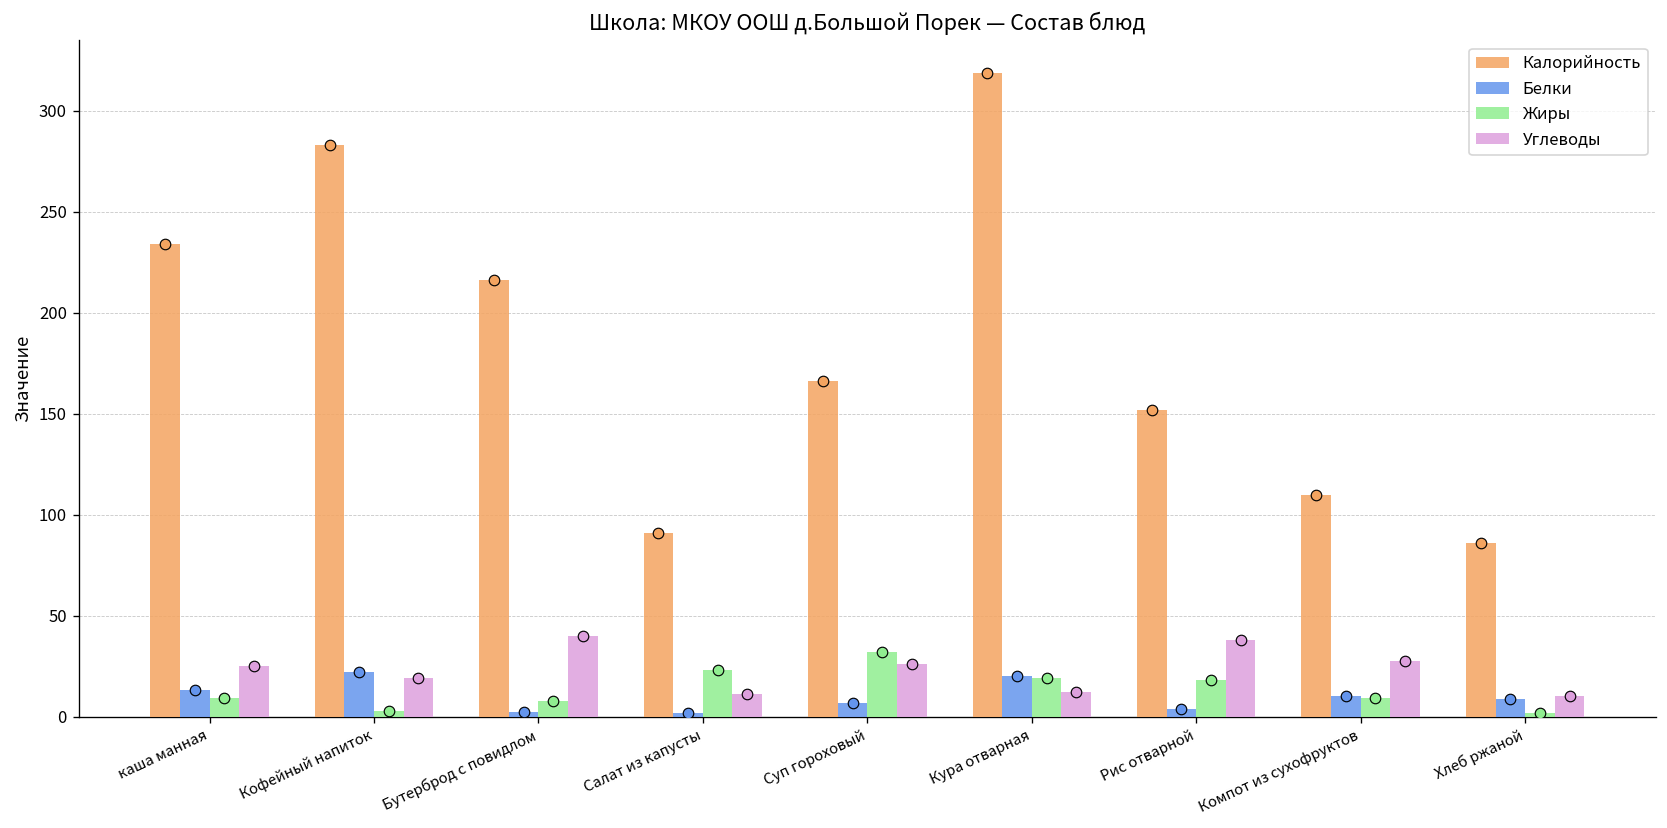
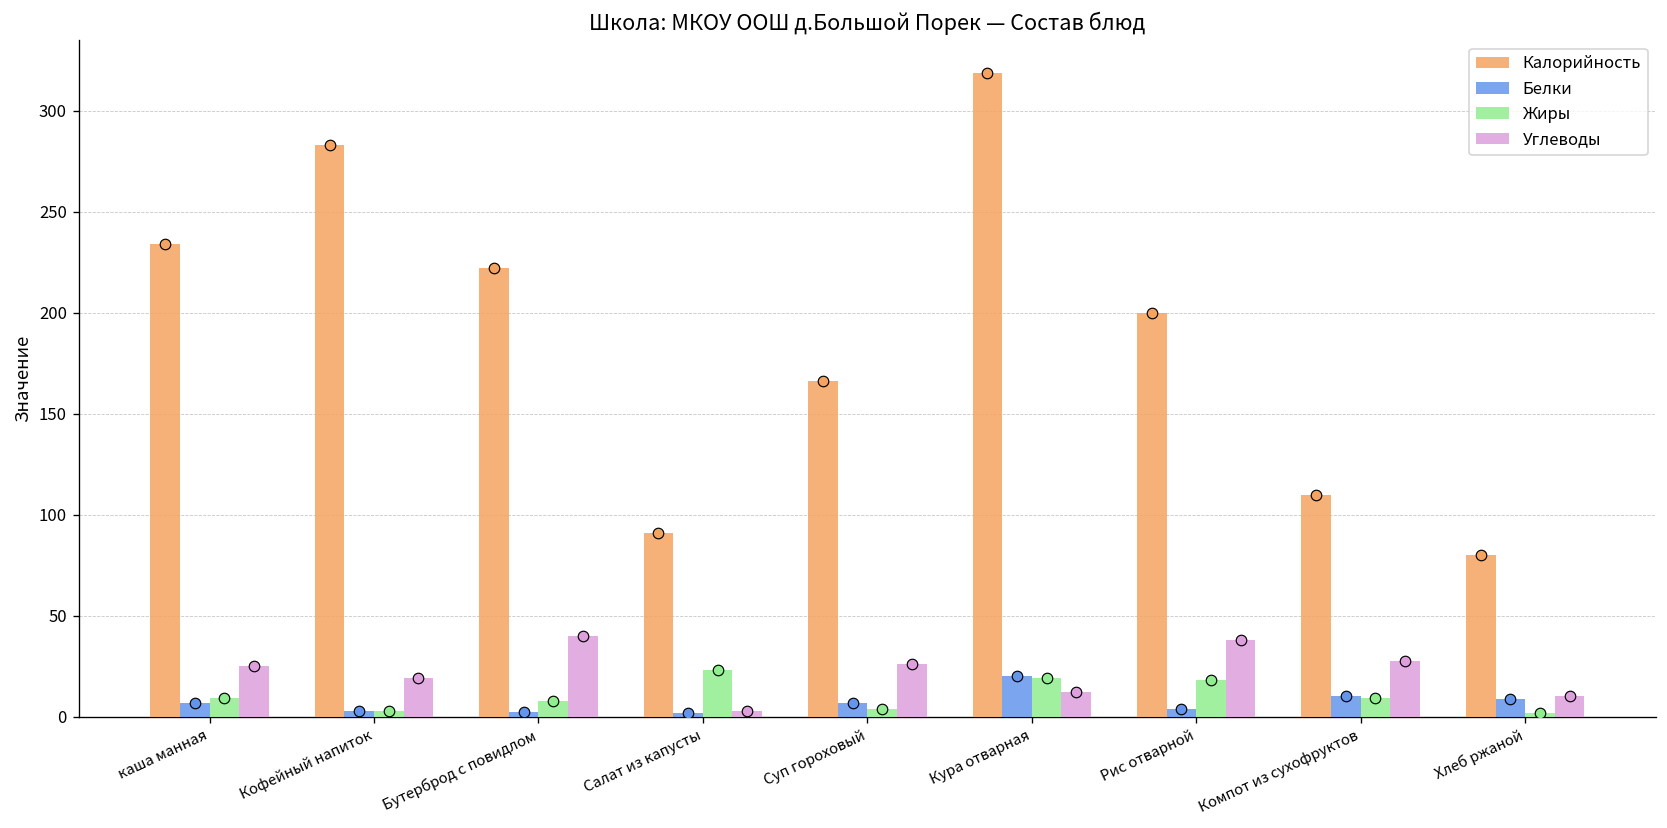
Белки, каша манная: 13 -> 7
Белки, Кофейный напиток: 22 -> 3
Калорийность, Бутерброд с повидлом: 216 -> 222
Углеводы, Салат из капусты: 11 -> 3
Жиры, Суп гороховый: 32 -> 4
Калорийность, Рис отварной: 152 -> 200
Калорийность, Хлеб ржаной: 86 -> 80
